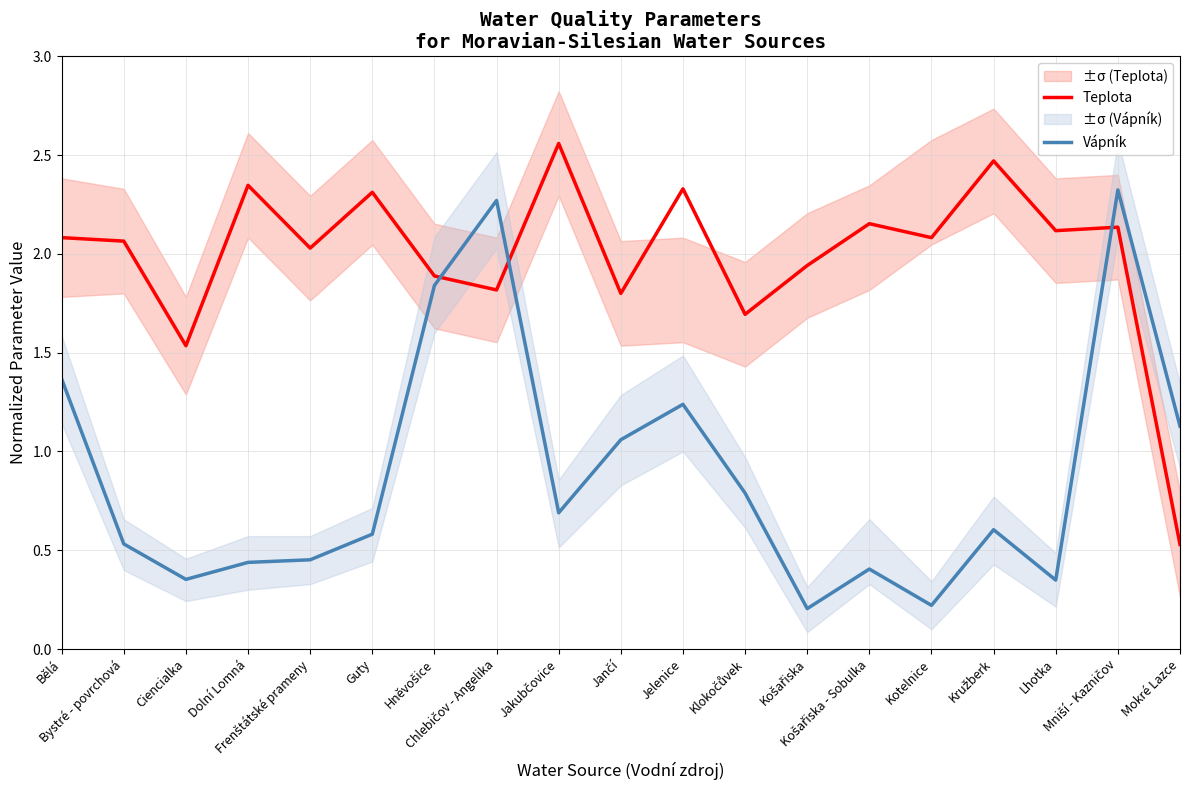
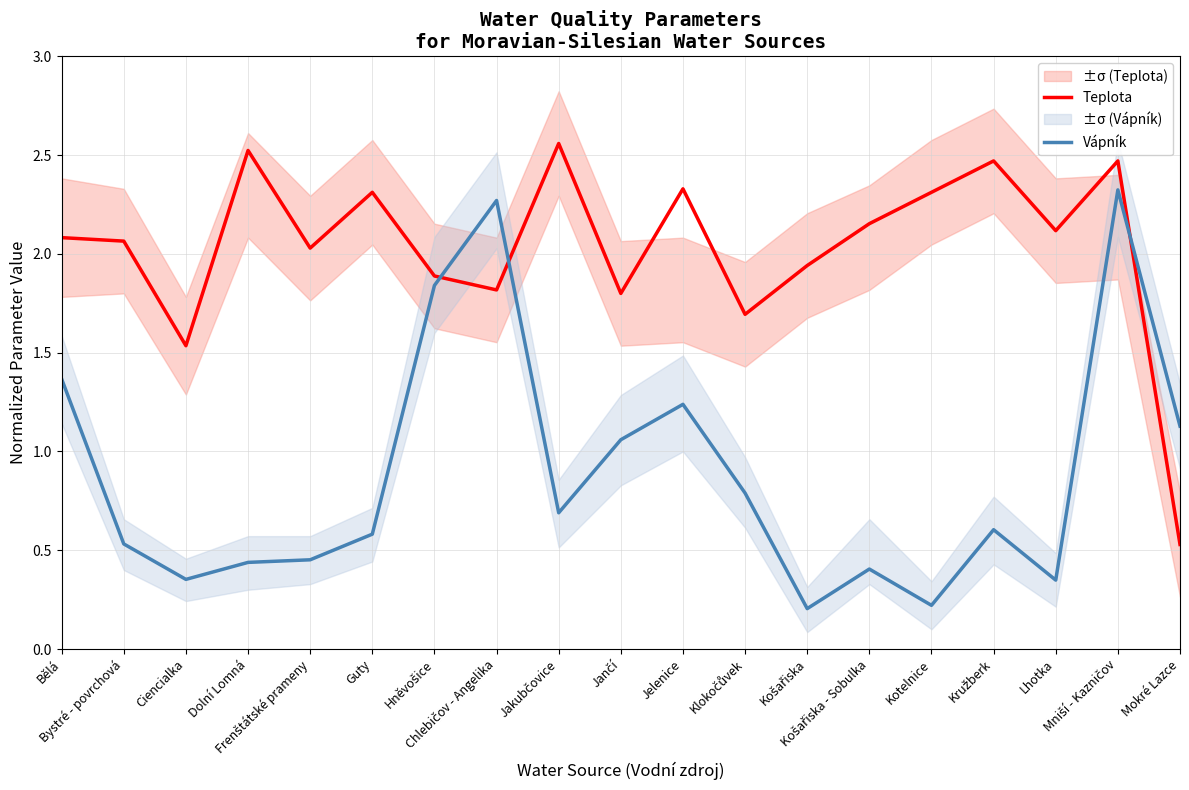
Teplota, Dolní Lomná: 2.35 -> 2.52
Teplota, Kotelnice: 2.08 -> 2.31
Teplota, Mniší - Kazničov: 2.14 -> 2.47
